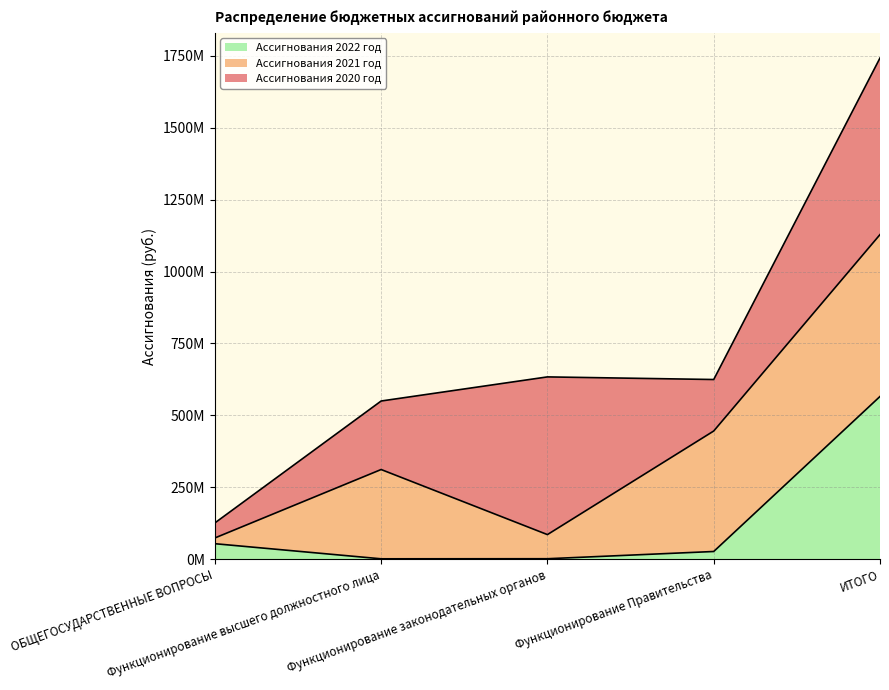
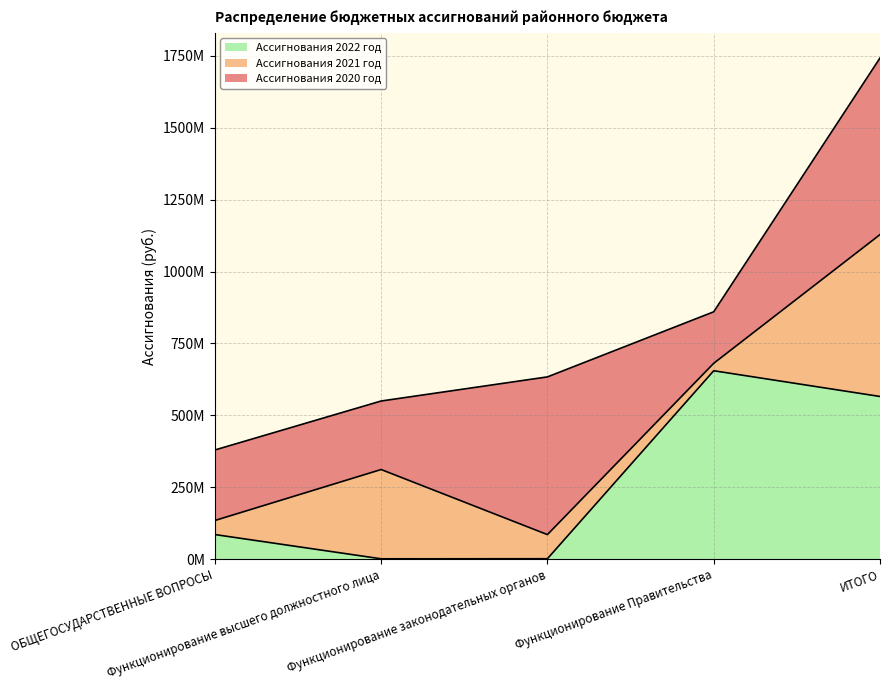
Ассигнования 2022 год, ОБЩЕГОСУДАРСТВЕННЫЕ ВОПРОСЫ: 50000000 -> 90000000
Ассигнования 2021 год, ОБЩЕГОСУДАРСТВЕННЫЕ ВОПРОСЫ: 20000000 -> 50000000
Ассигнования 2020 год, ОБЩЕГОСУДАРСТВЕННЫЕ ВОПРОСЫ: 50000000 -> 250000000
Ассигнования 2022 год, Функционирование Правительства: 30000000 -> 660000000
Ассигнования 2021 год, Функционирование Правительства: 420000000 -> 30000000
